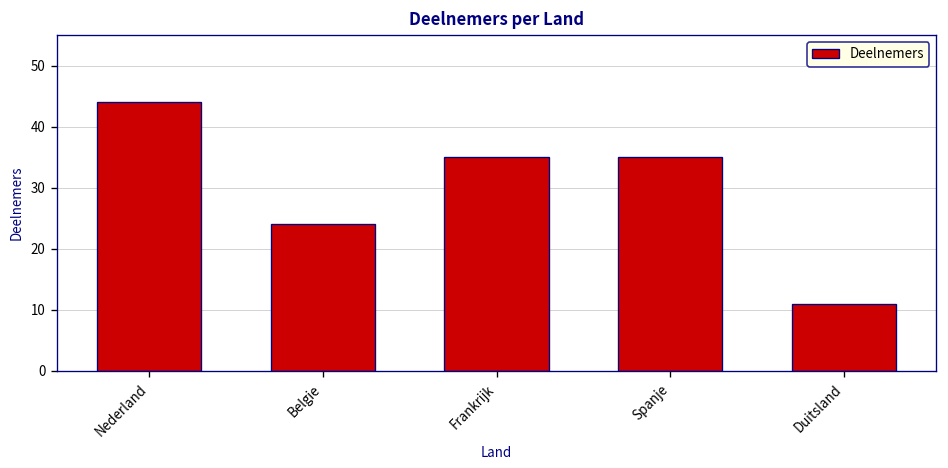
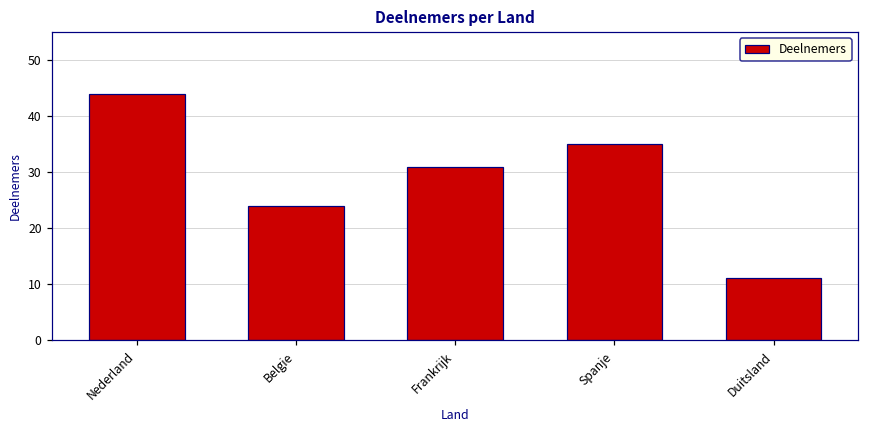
Frankrijk: 35 -> 31
